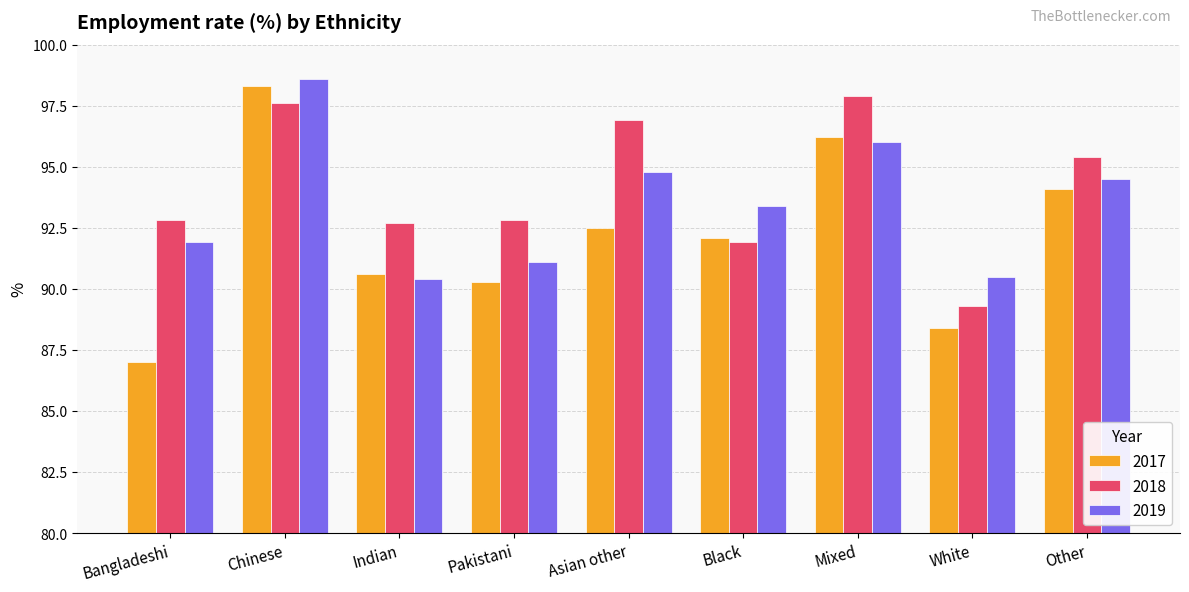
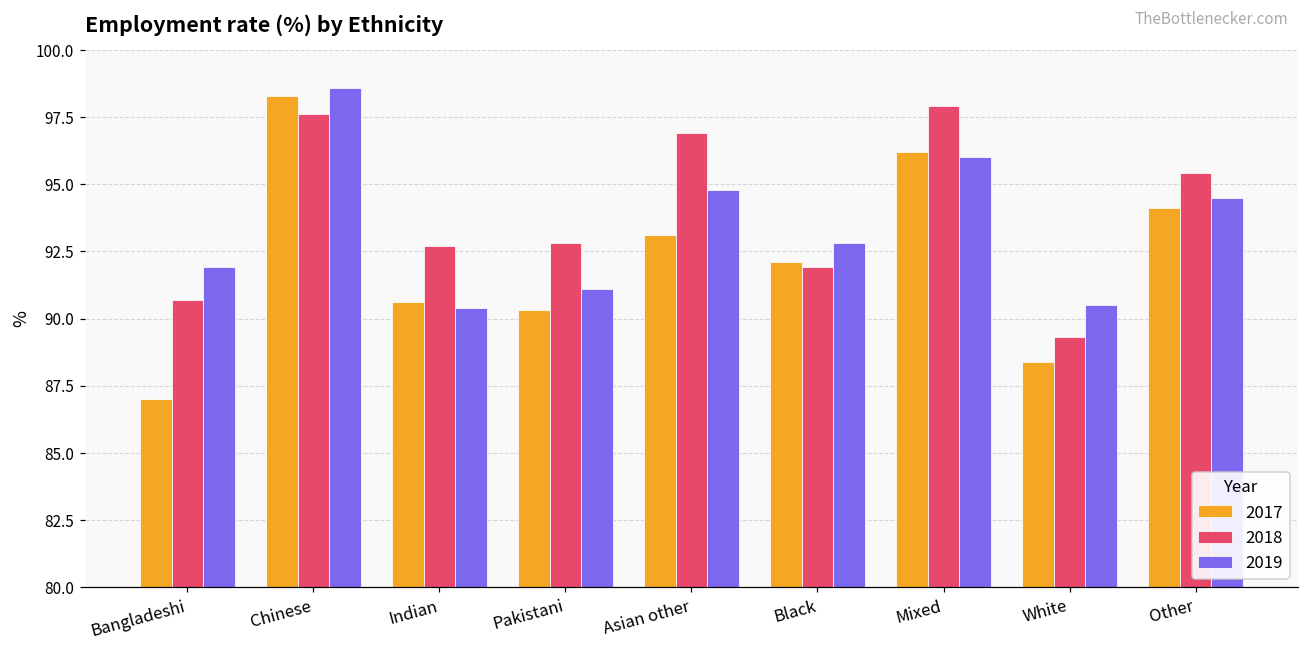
2018, Bangladeshi: 92.8 -> 90.7
2017, Asian other: 92.5 -> 93.1
2019, Black: 93.4 -> 92.8
